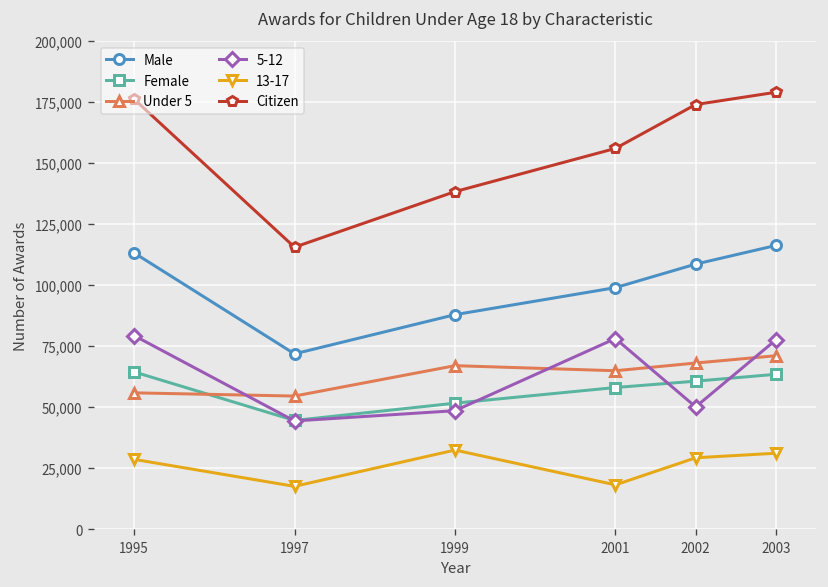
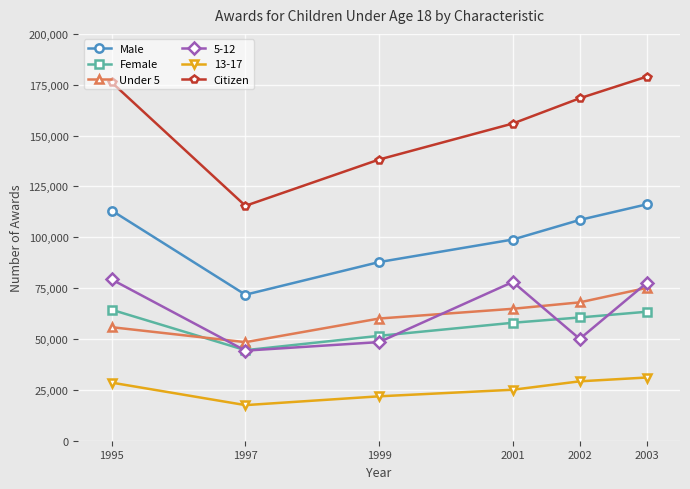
Under 5, 1997: 54,000 -> 48,000
Under 5, 1999: 67,000 -> 60,000
13-17, 1999: 32,000 -> 22,000
13-17, 2001: 18,000 -> 25,000
Citizen, 2002: 174,000 -> 168,000
Under 5, 2003: 71,000 -> 75,000
